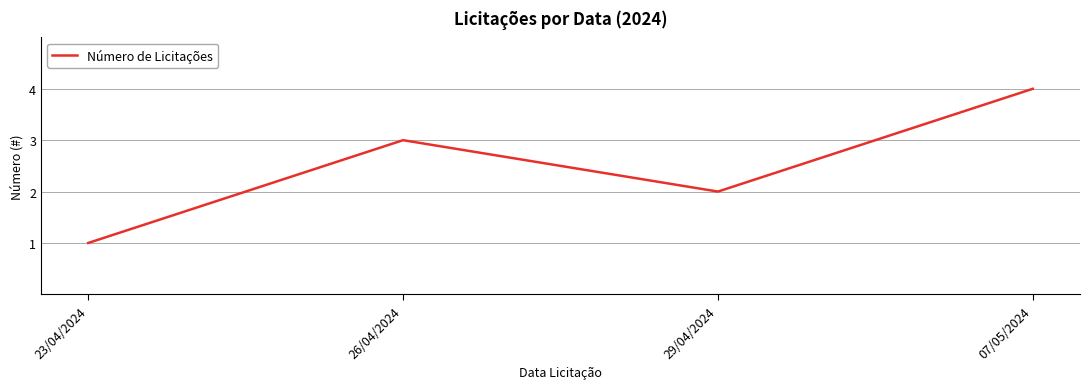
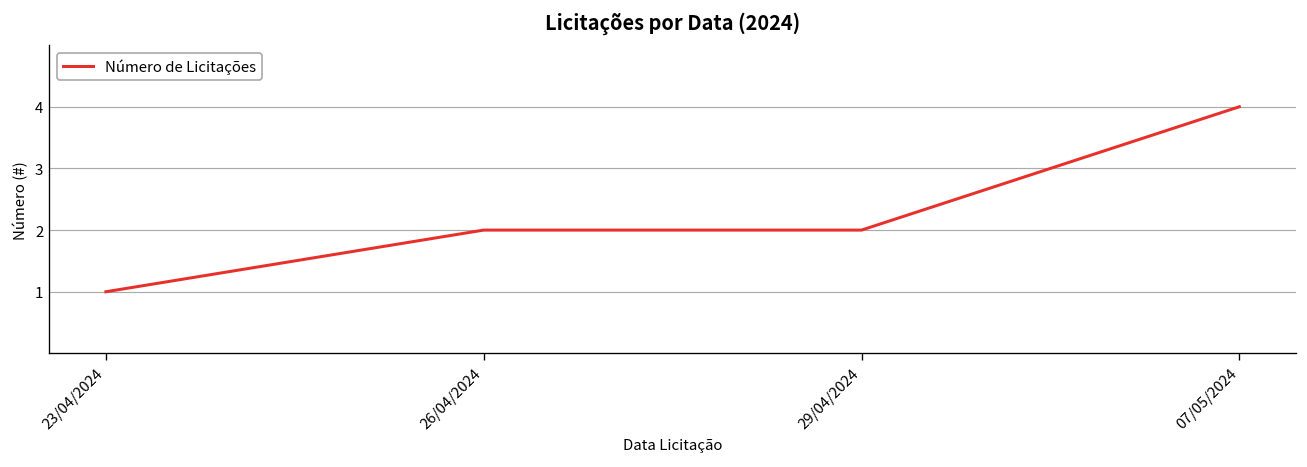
26/04/2024: 3 -> 2
